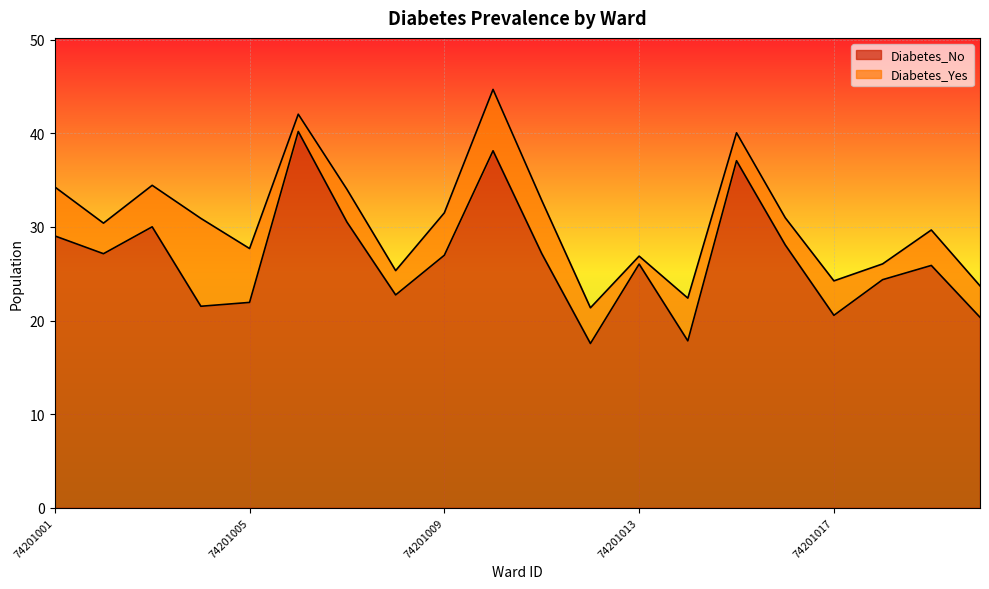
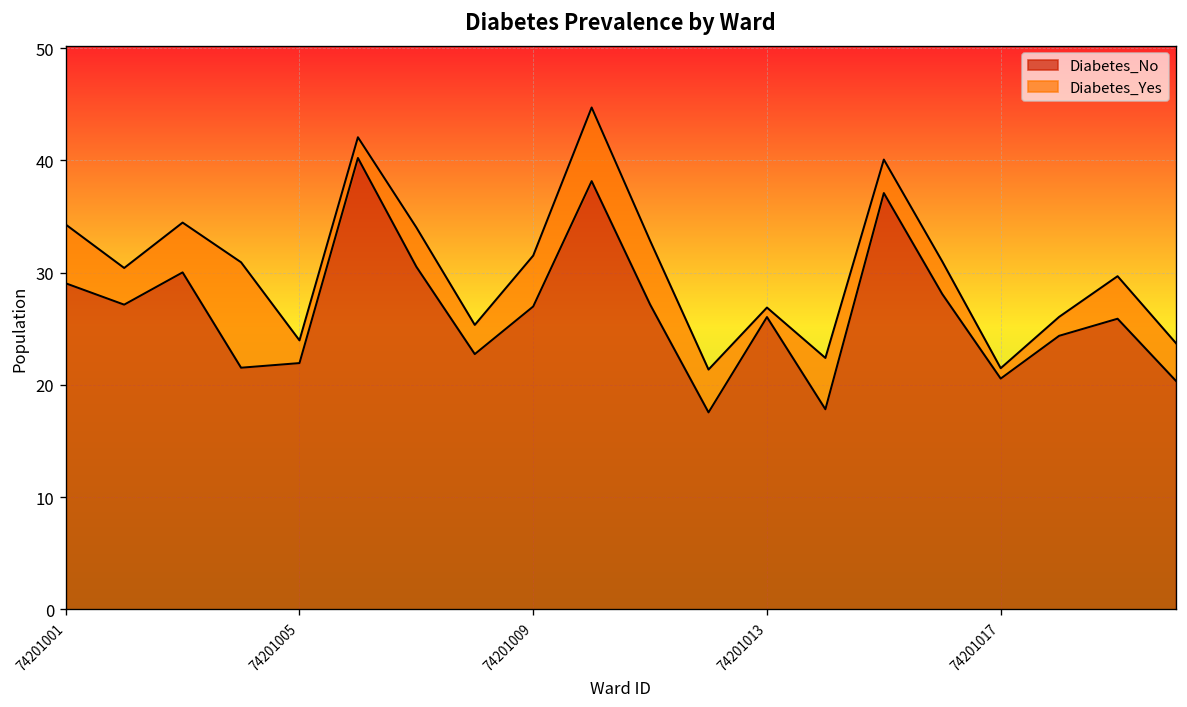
Diabetes_Yes, 74201005: 6 -> 2
Diabetes_Yes, 74201017: 4 -> 1
